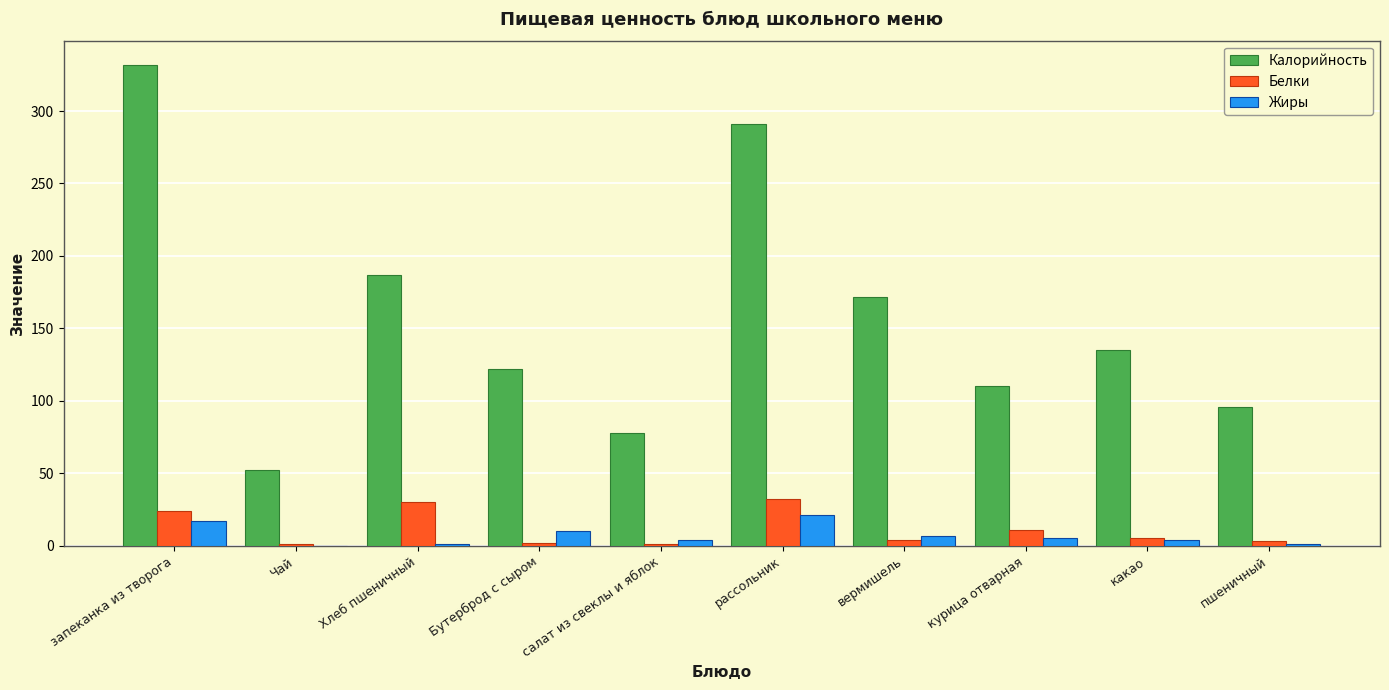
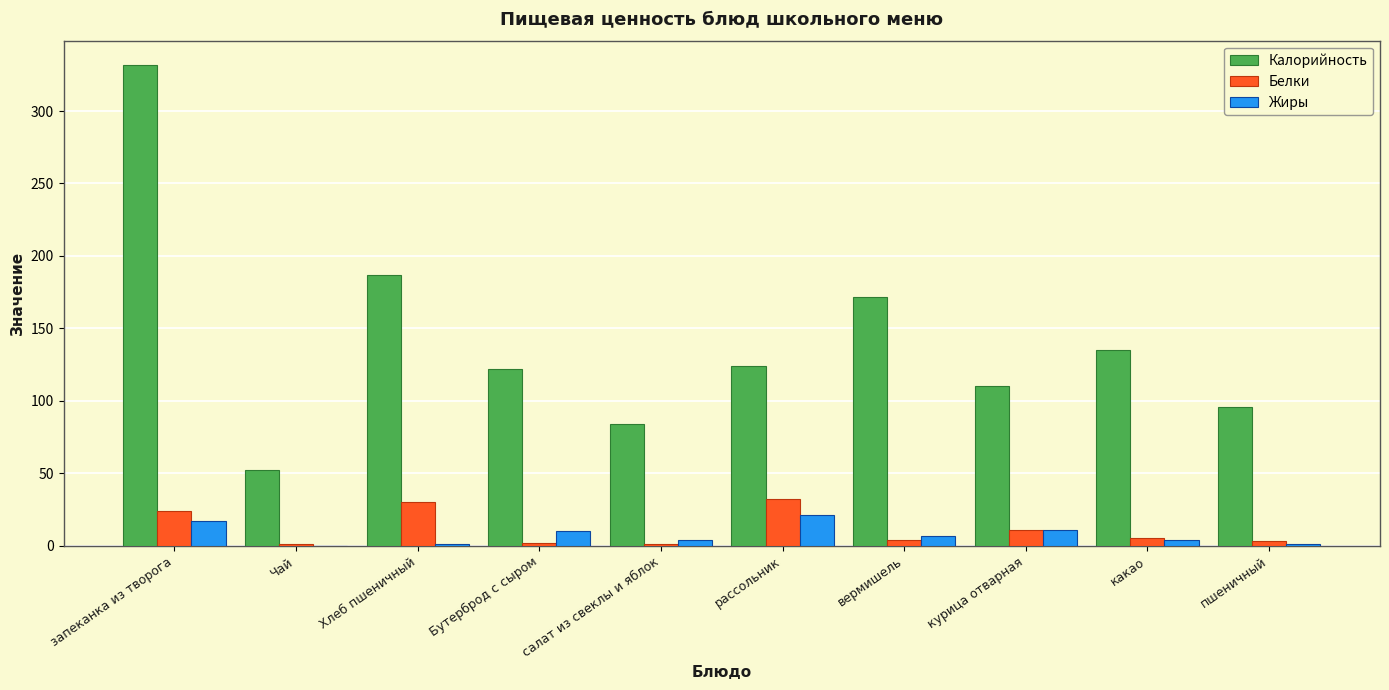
Калорийность, салат из свеклы и яблок: 78 -> 84
Калорийность, рассольник: 291 -> 124
Жиры, курица отварная: 5 -> 11
